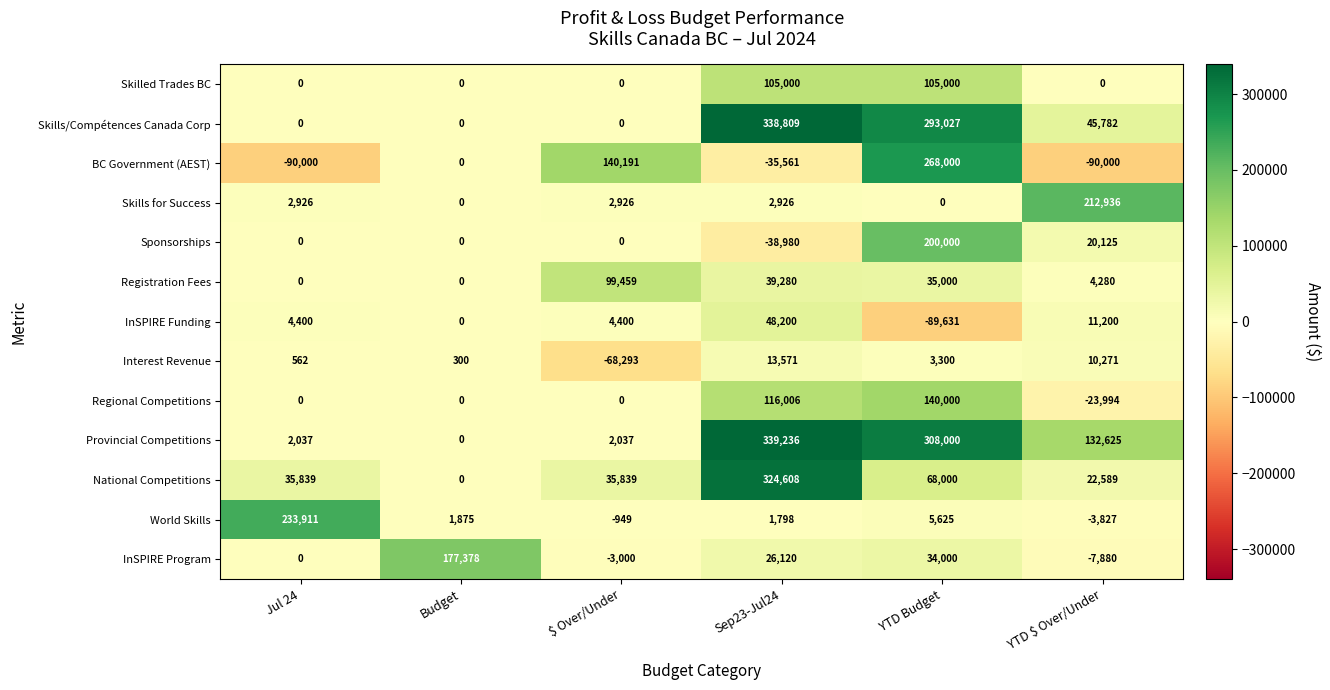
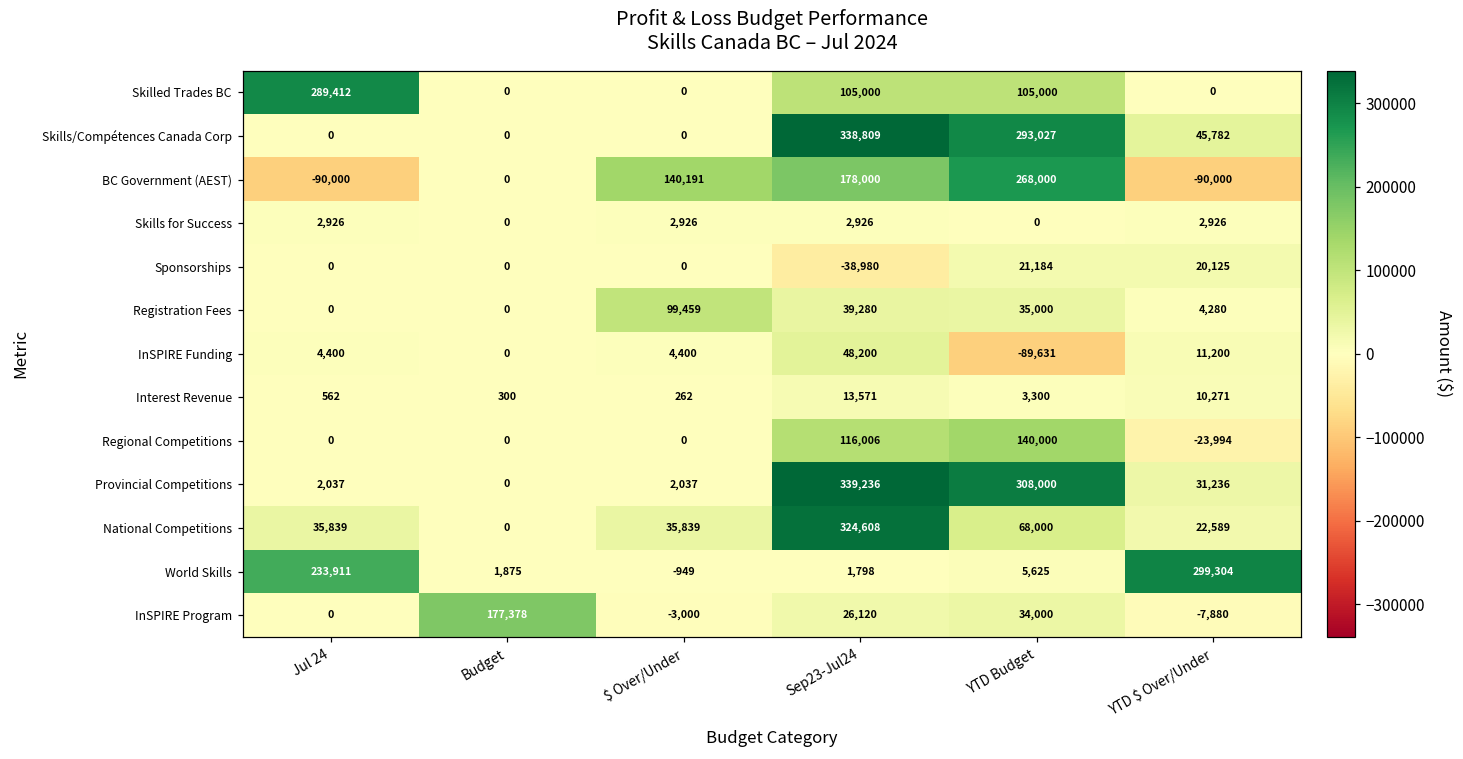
Skilled Trades BC, Jul 24: 0 -> 289,412
BC Government (AEST), Sep23-Jul24: -35,561 -> 178,000
Skills for Success, YTD $ Over/Under: 212,936 -> 2,926
Sponsorships, YTD Budget: 200,000 -> 21,184
Interest Revenue, $ Over/Under: -68,293 -> 262
Provincial Competitions, YTD $ Over/Under: 132,625 -> 31,236
World Skills, YTD $ Over/Under: -3,827 -> 299,304
